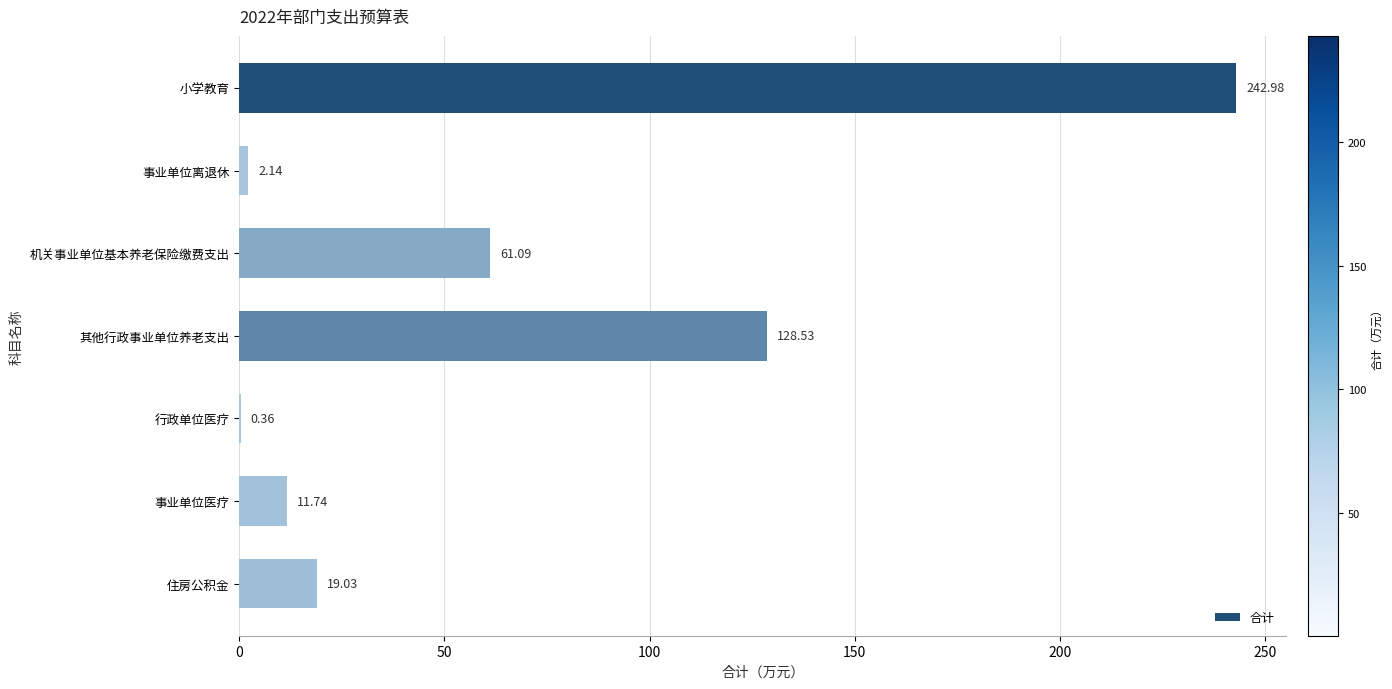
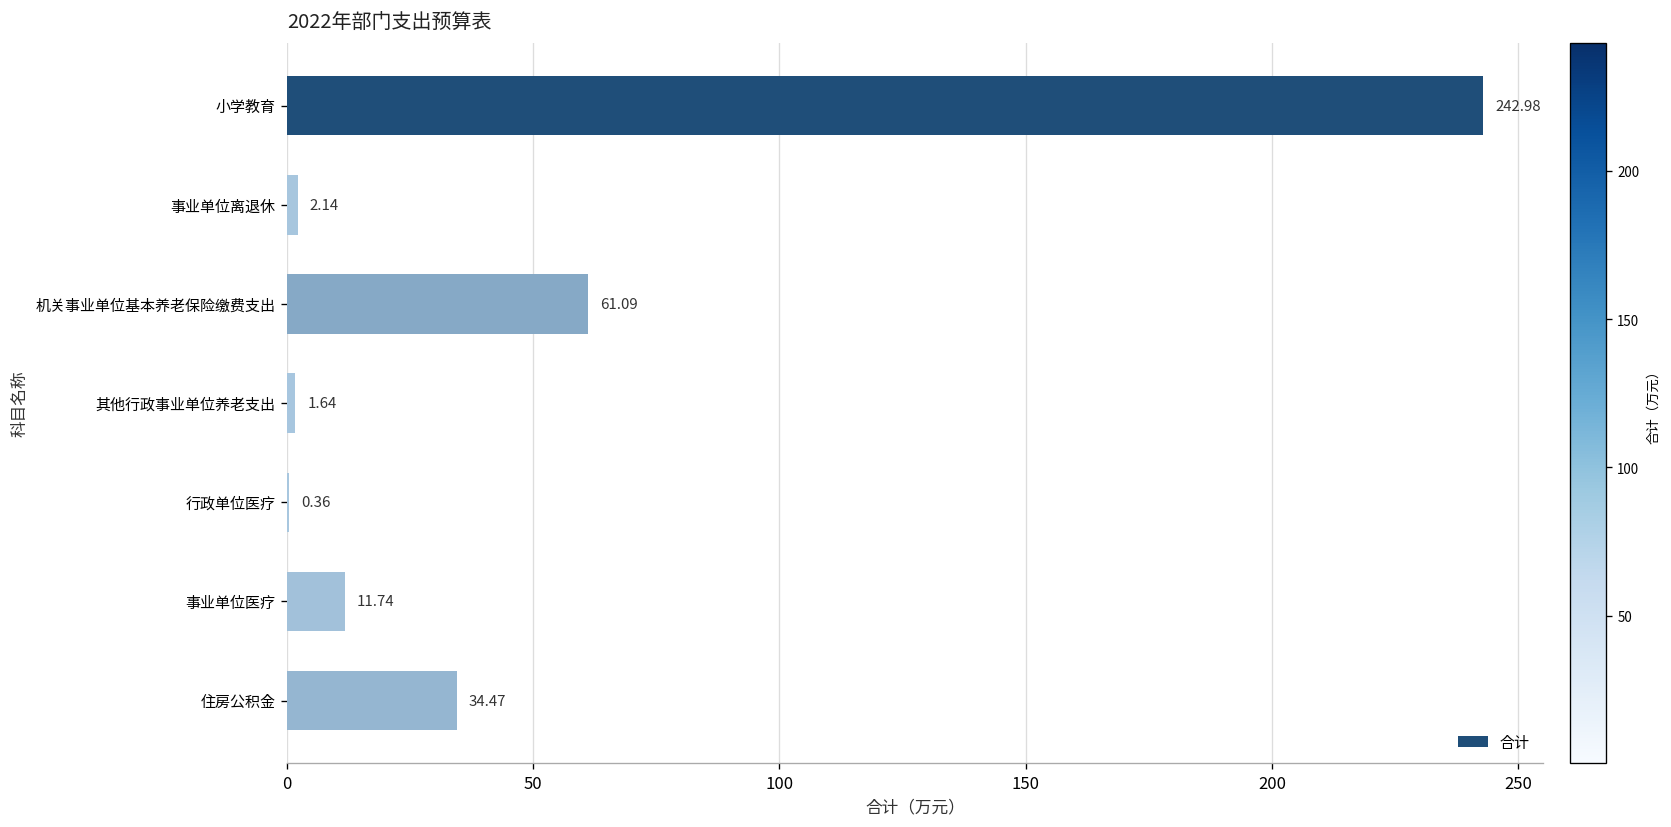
其他行政事业单位养老支出: 128.53 -> 1.64
住房公积金: 19.03 -> 34.47
